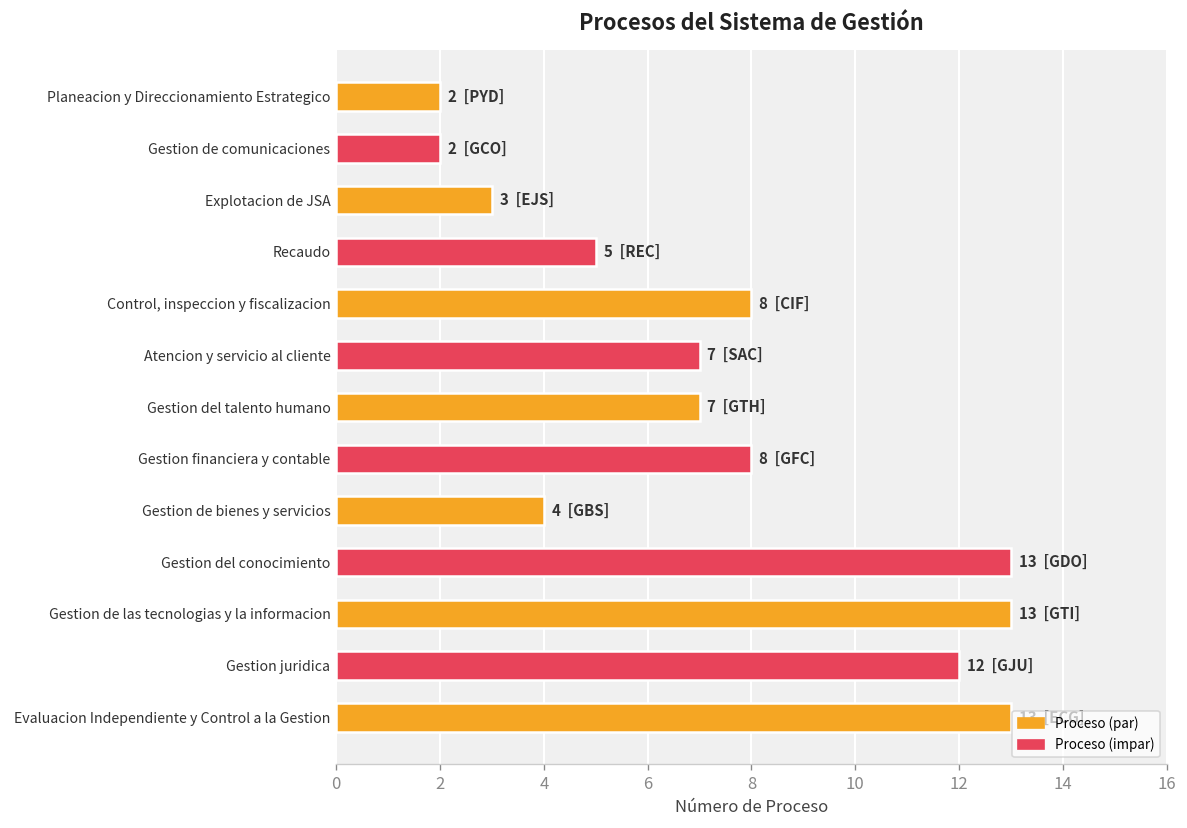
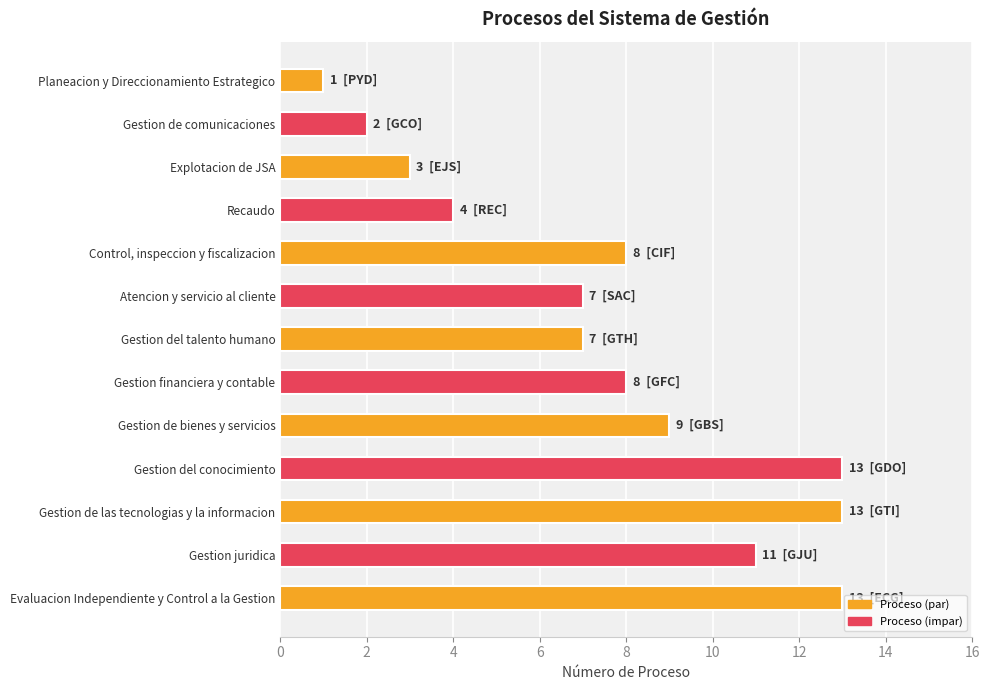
Planeacion y Direccionamiento Estrategico: 2 -> 1
Recaudo: 5 -> 4
Gestion de bienes y servicios: 4 -> 9
Gestion juridica: 12 -> 11
